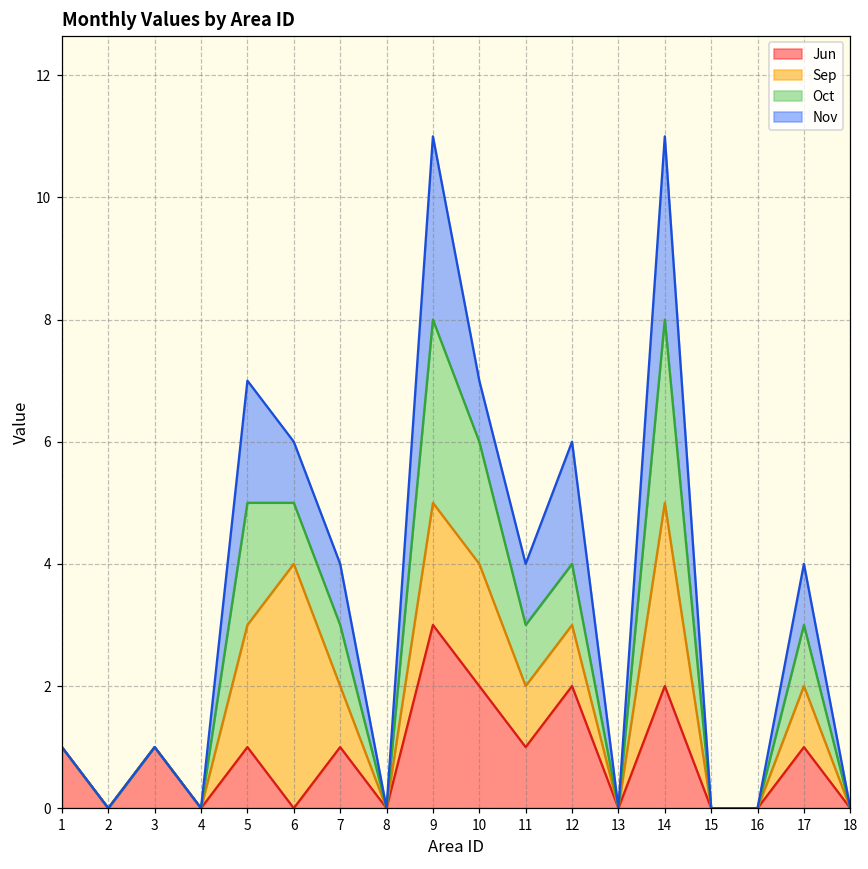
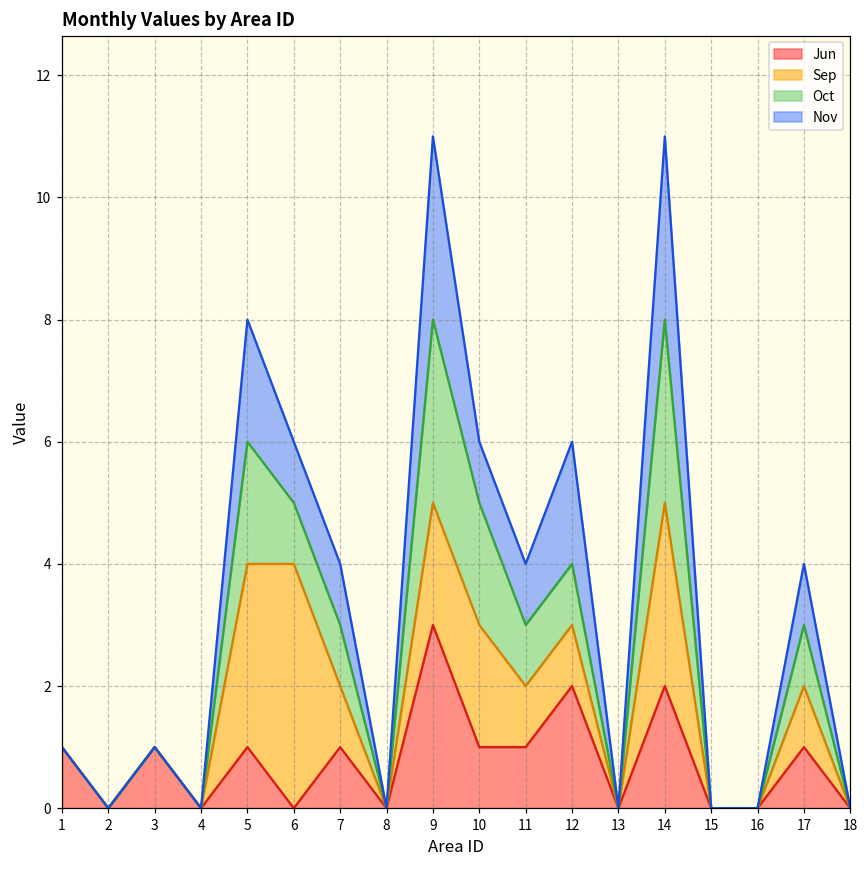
Sep, 5: 2 -> 3
Jun, 10: 2 -> 1
